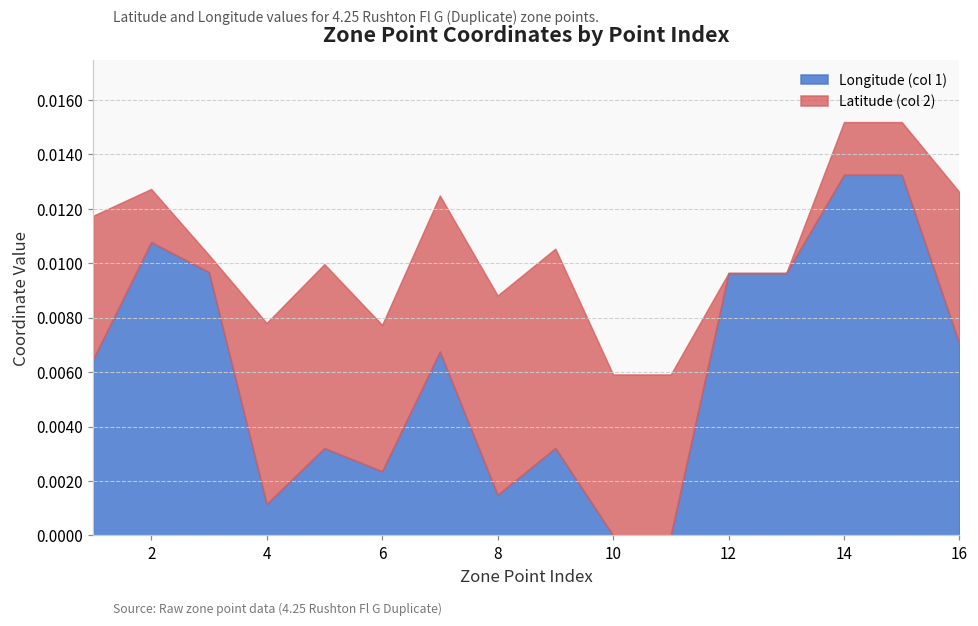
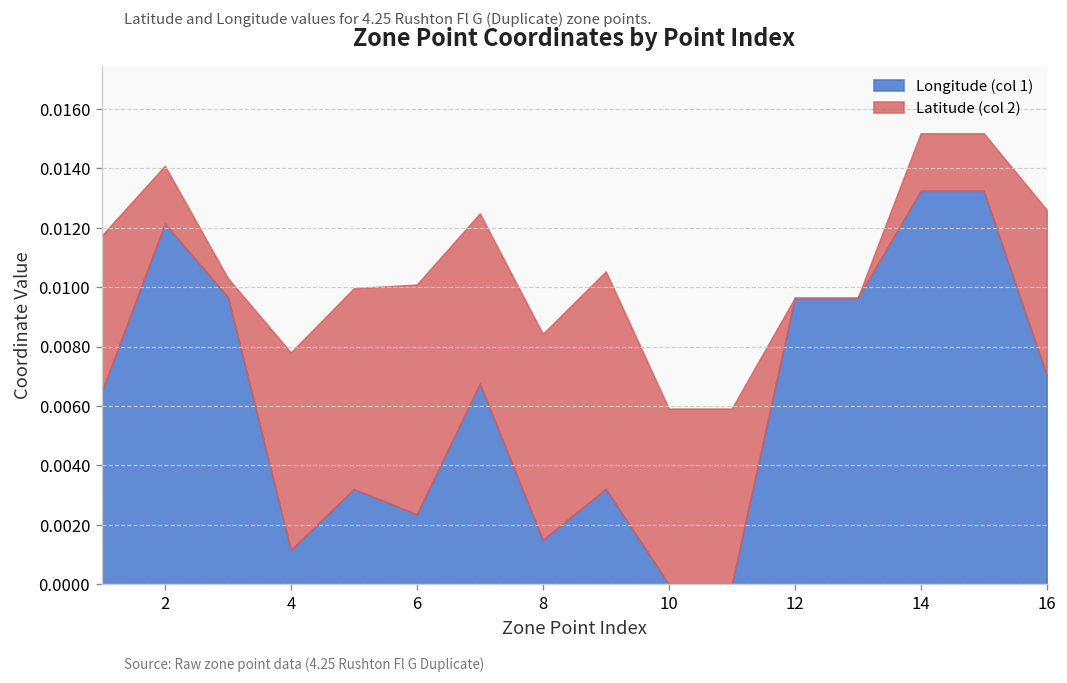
Longitude (col 1), 2: 0.0108 -> 0.0121
Latitude (col 2), 6: 0.0054 -> 0.0077
Latitude (col 2), 8: 0.0073 -> 0.0069
